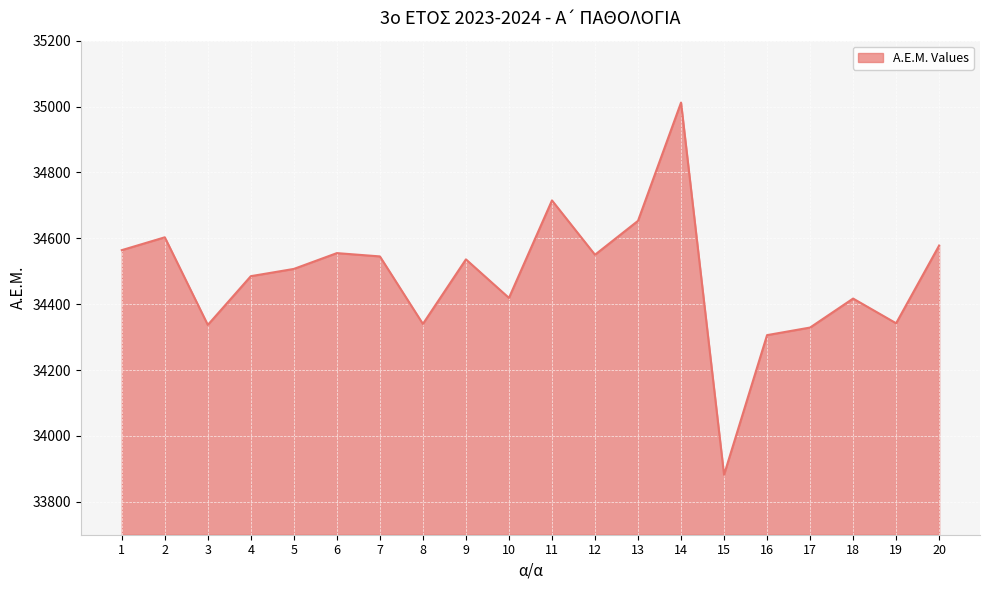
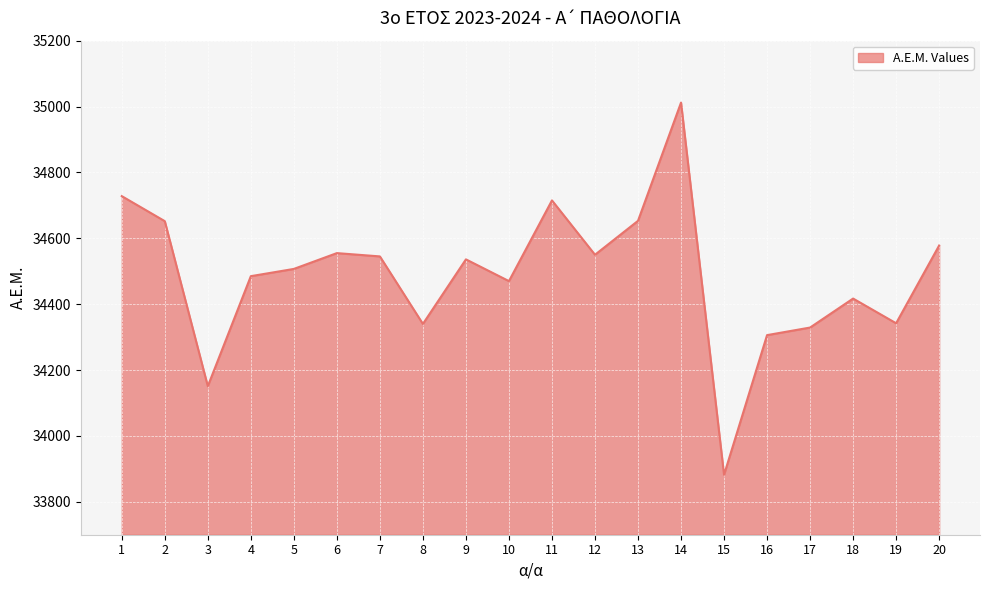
1: 34560 -> 34730
2: 34600 -> 34650
3: 34340 -> 34150
10: 34420 -> 34470
